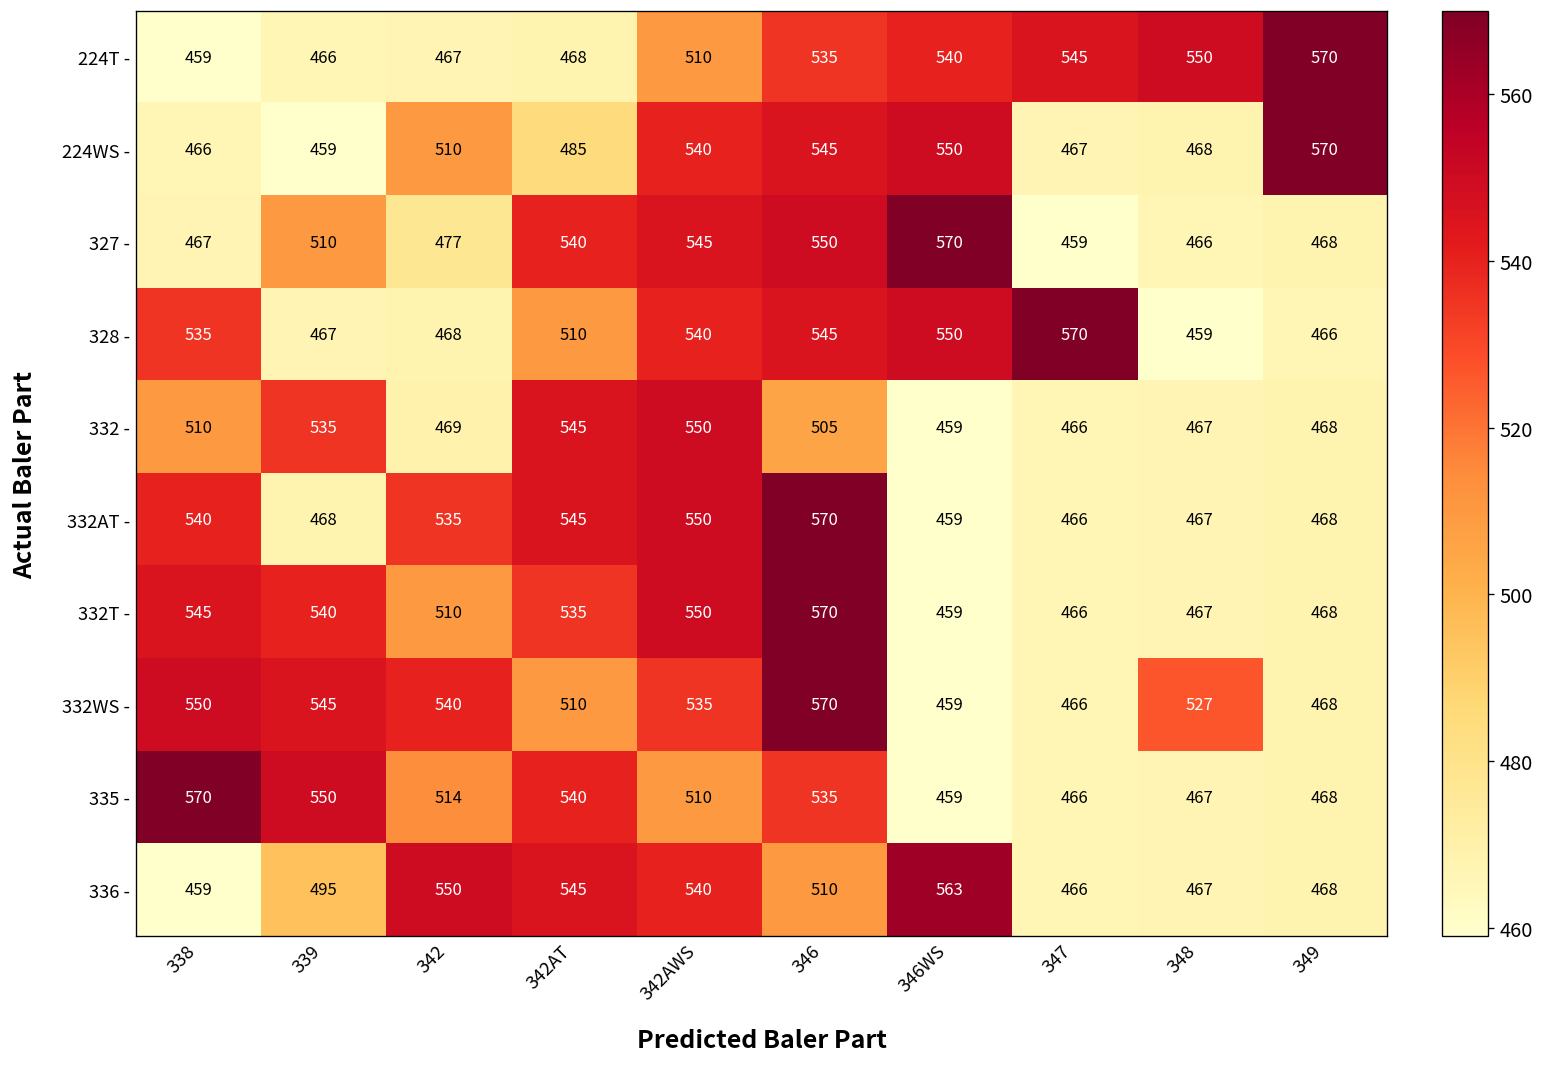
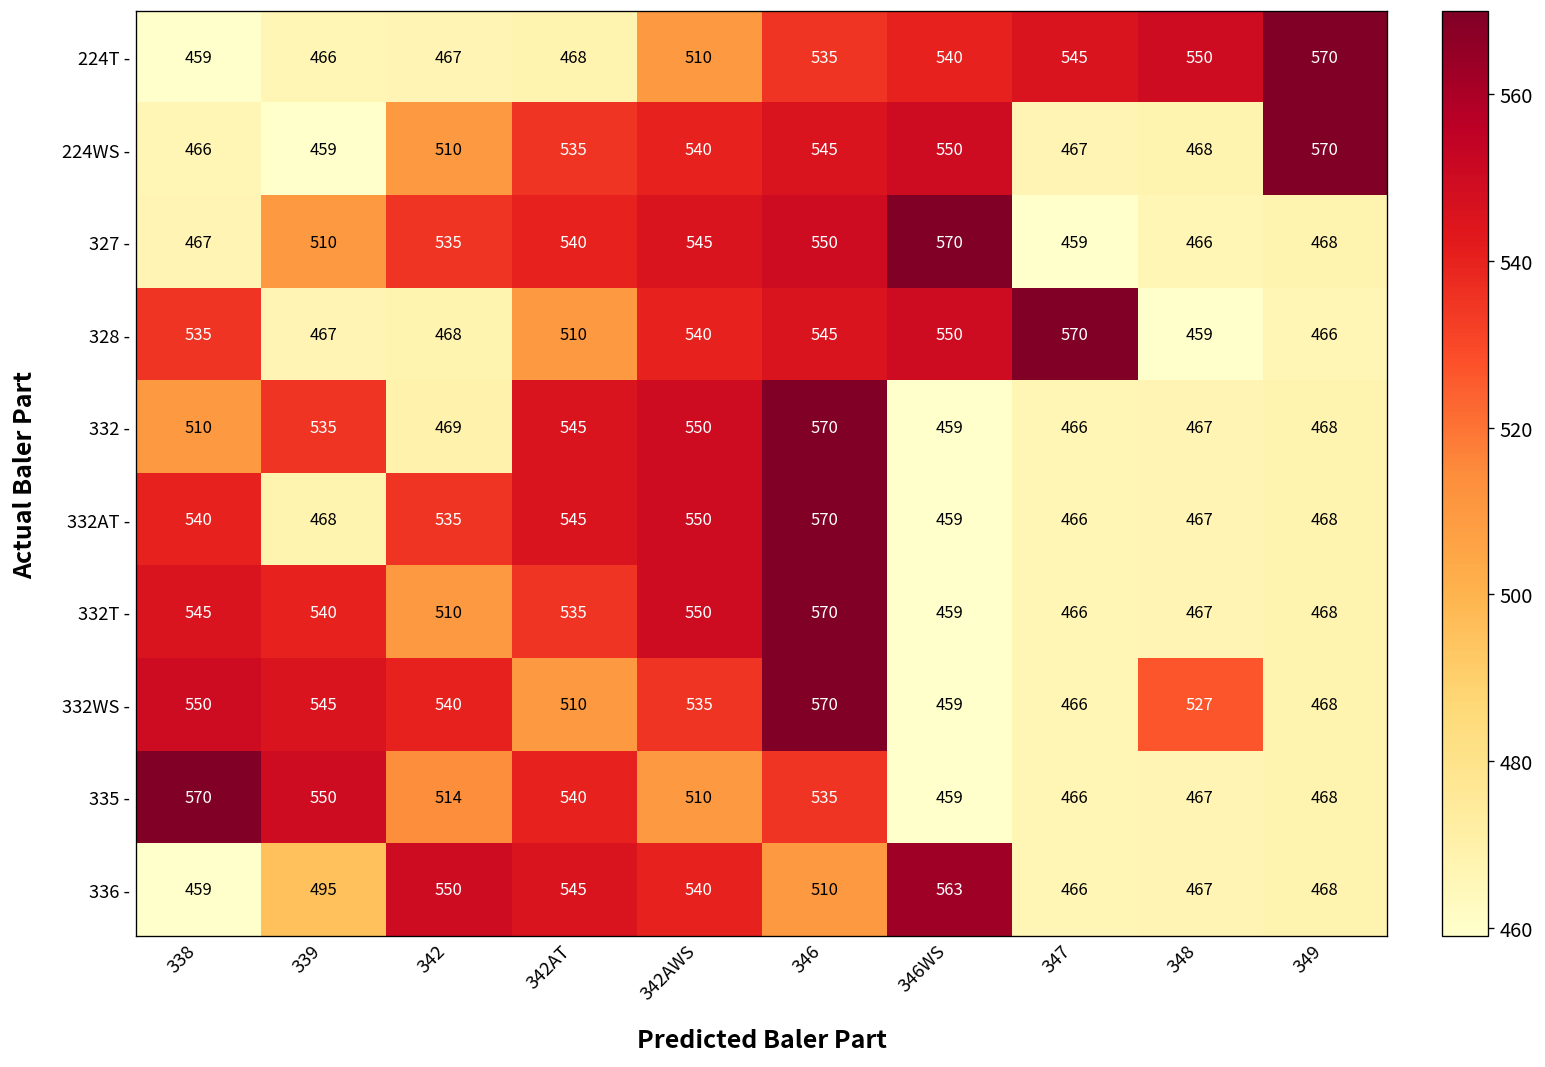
224WS -, 342AT: 485 -> 535
327 -, 342: 477 -> 535
332 -, 346: 505 -> 570
